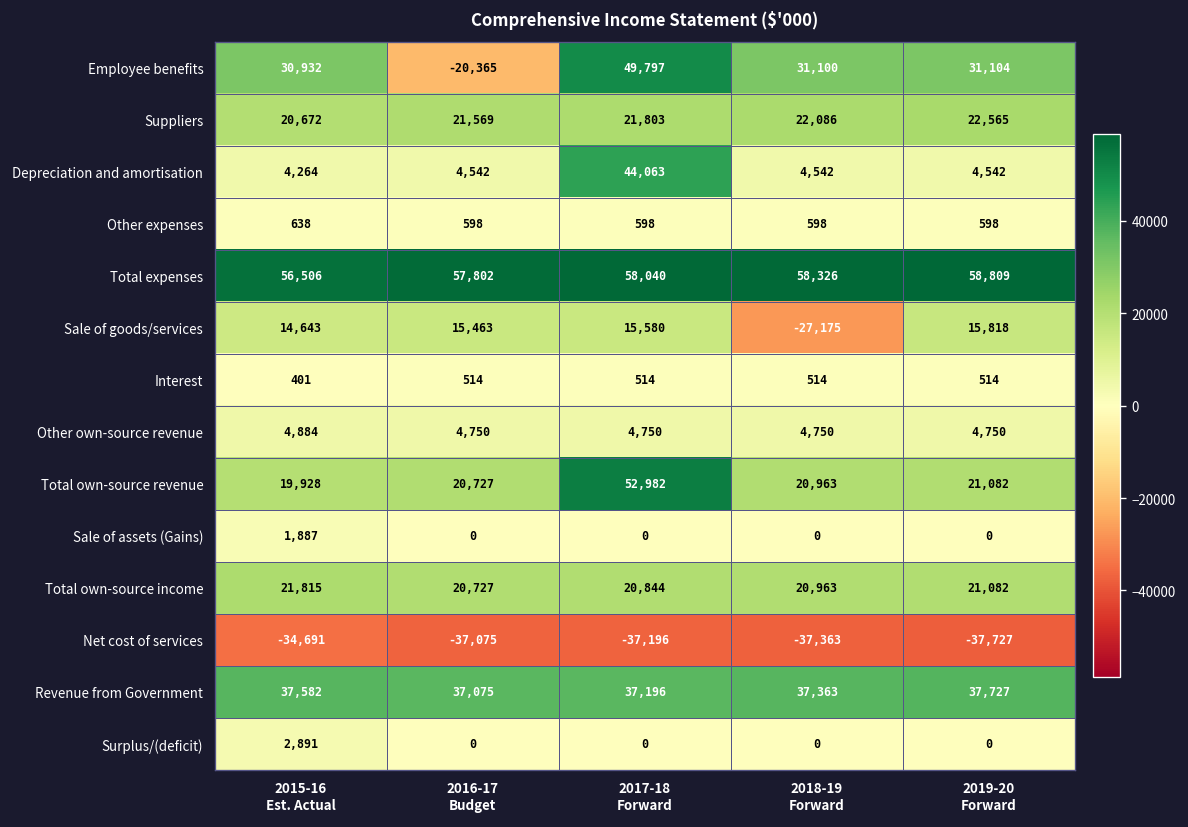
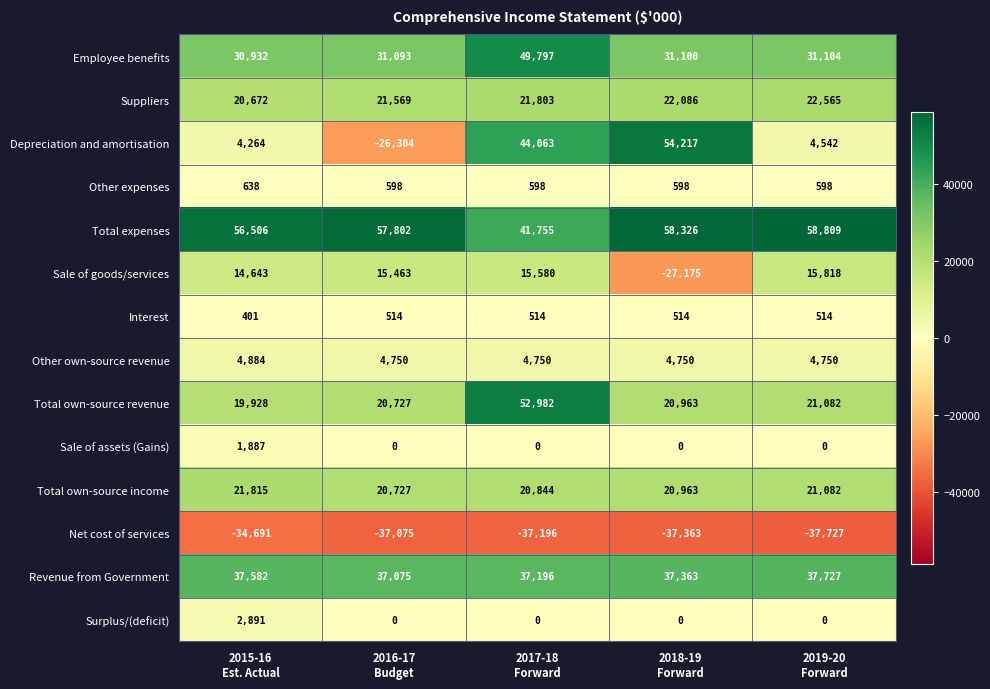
Employee benefits, 2016-17 Budget: -20,365 -> 31,093
Depreciation and amortisation, 2016-17 Budget: 4,542 -> -26,304
Depreciation and amortisation, 2018-19 Forward: 4,542 -> 54,217
Total expenses, 2017-18 Forward: 58,040 -> 41,755
